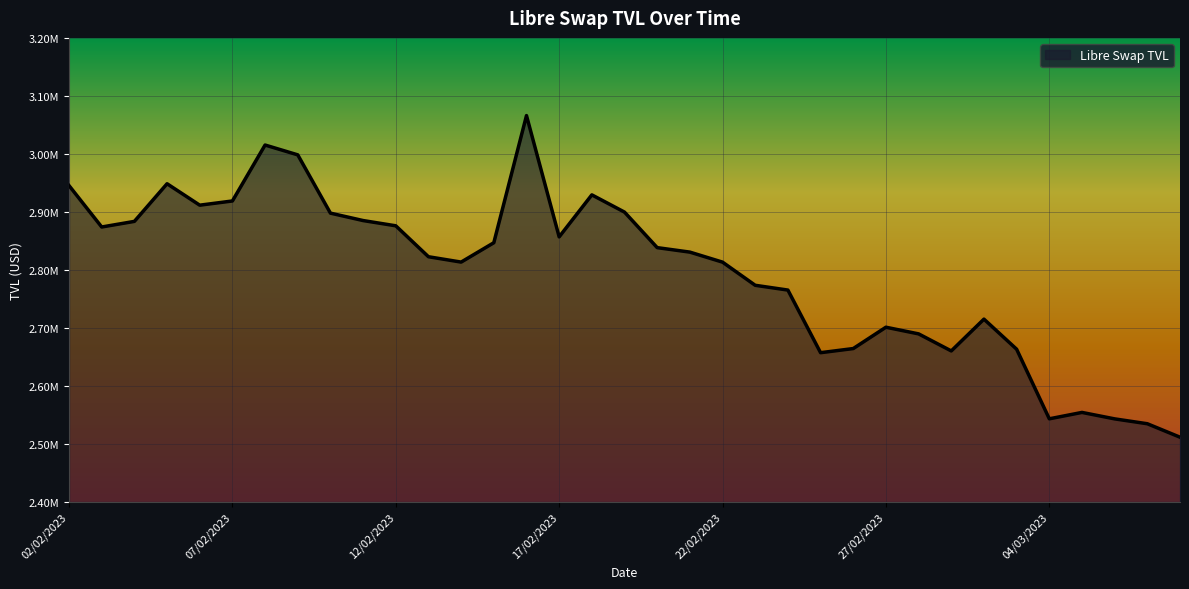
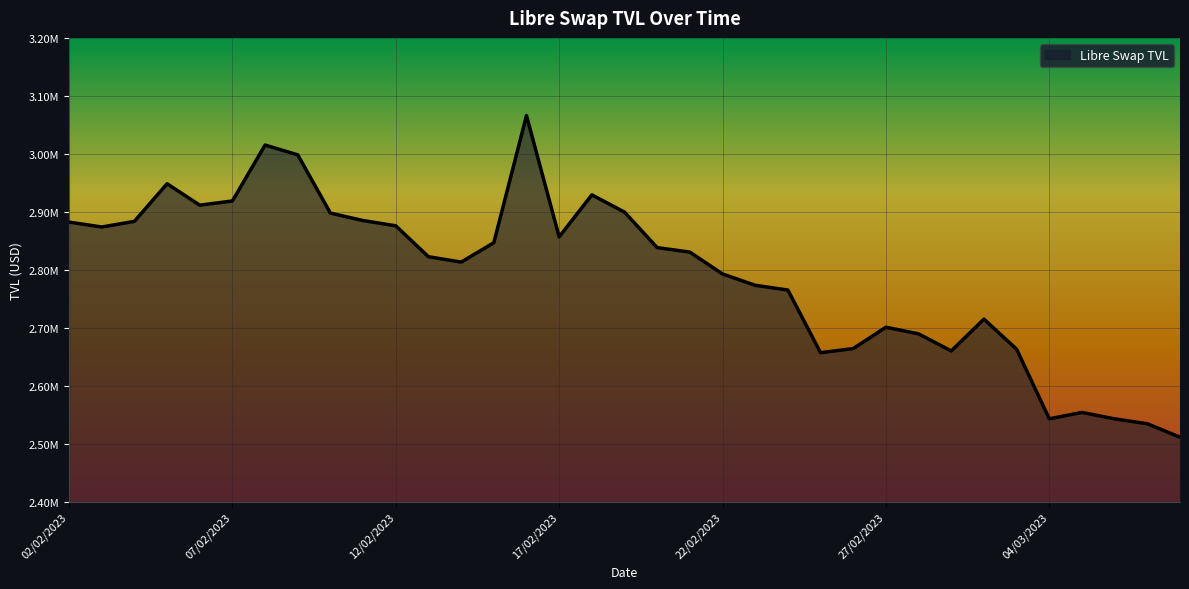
02/02/2023: 2950000 -> 2880000
22/02/2023: 2810000 -> 2790000
